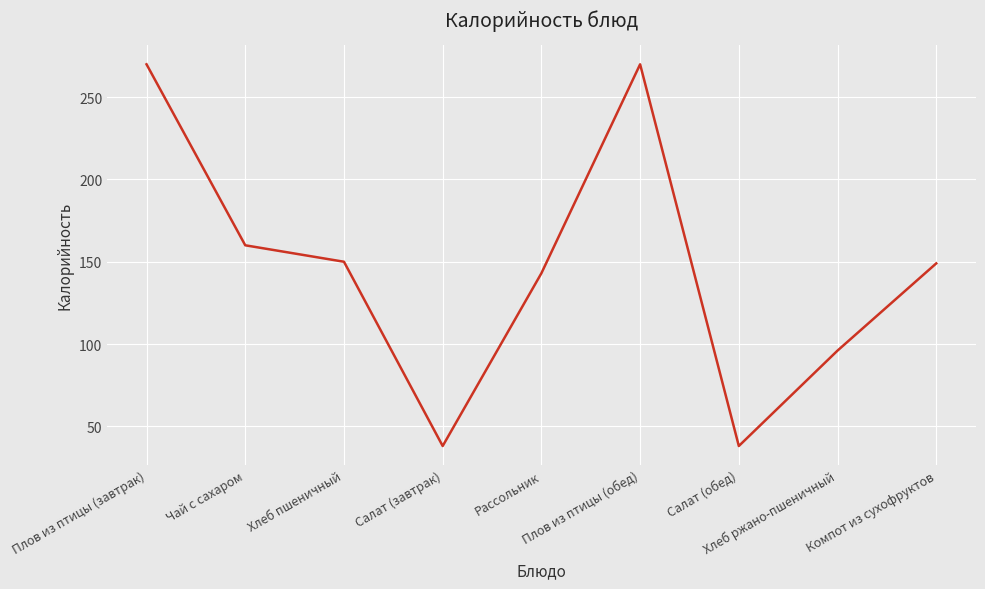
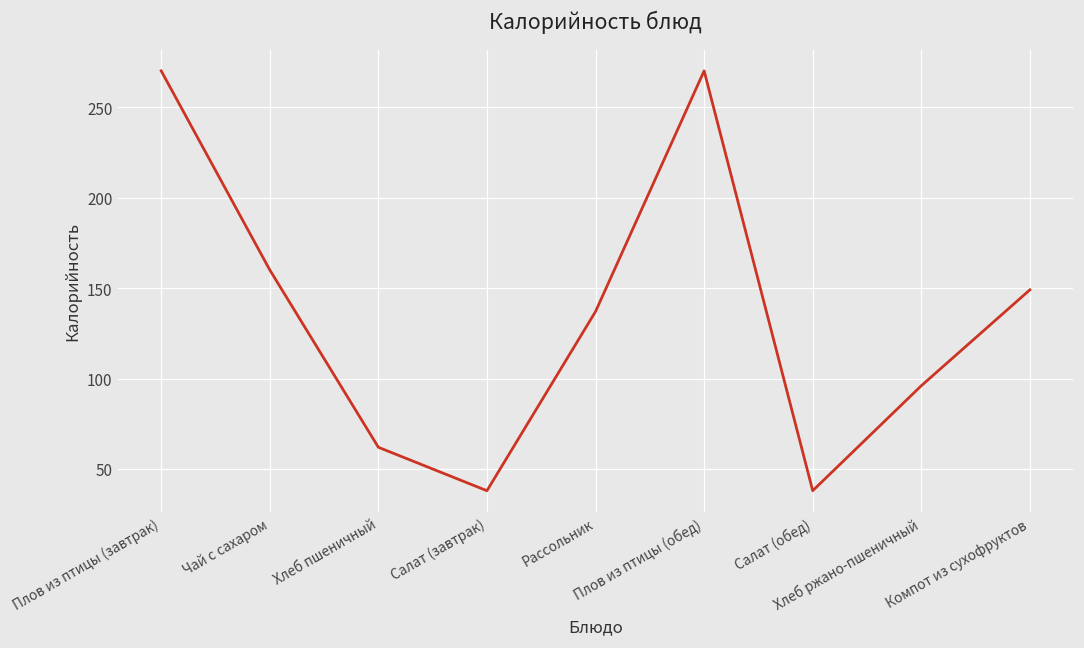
Хлеб пшеничный: 150 -> 62
Рассольник: 143 -> 137
